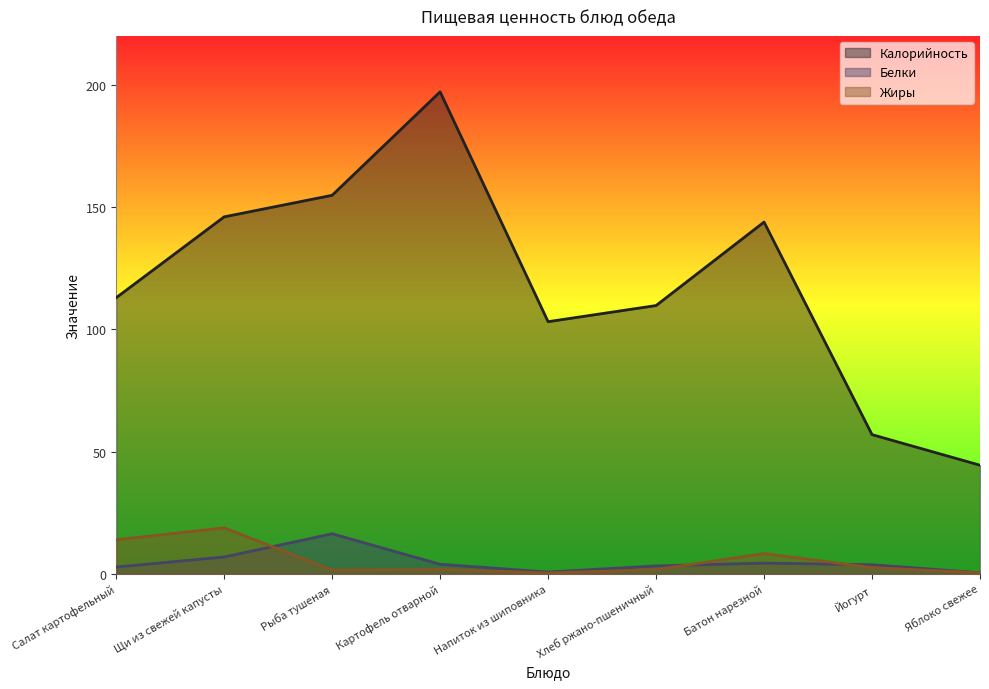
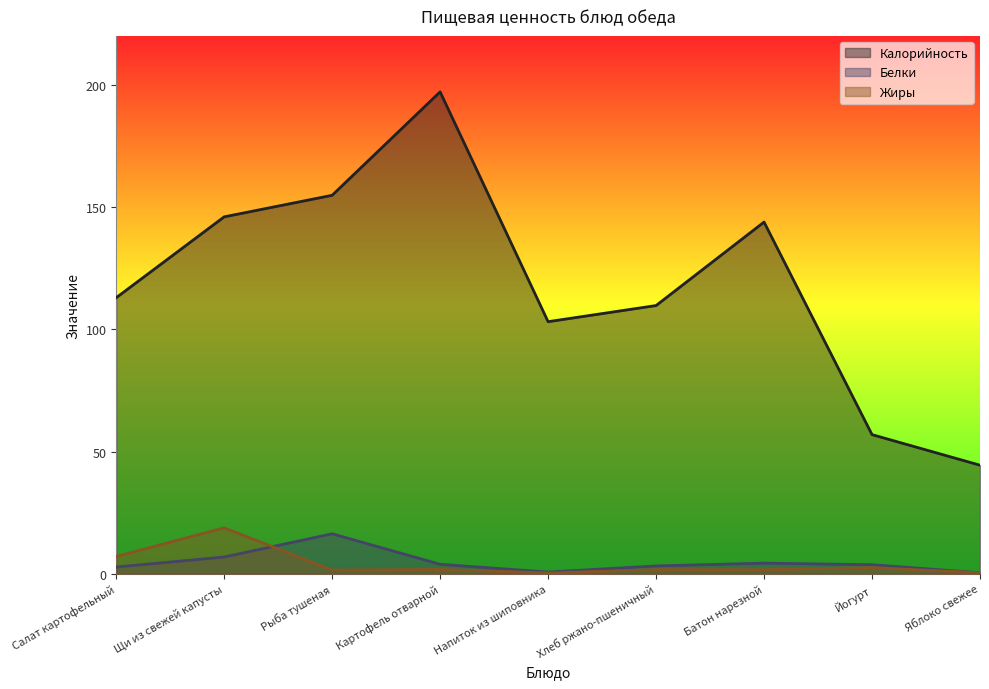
Жиры, Салат картофельный: 14 -> 7
Жиры, Батон нарезной: 8 -> 2
